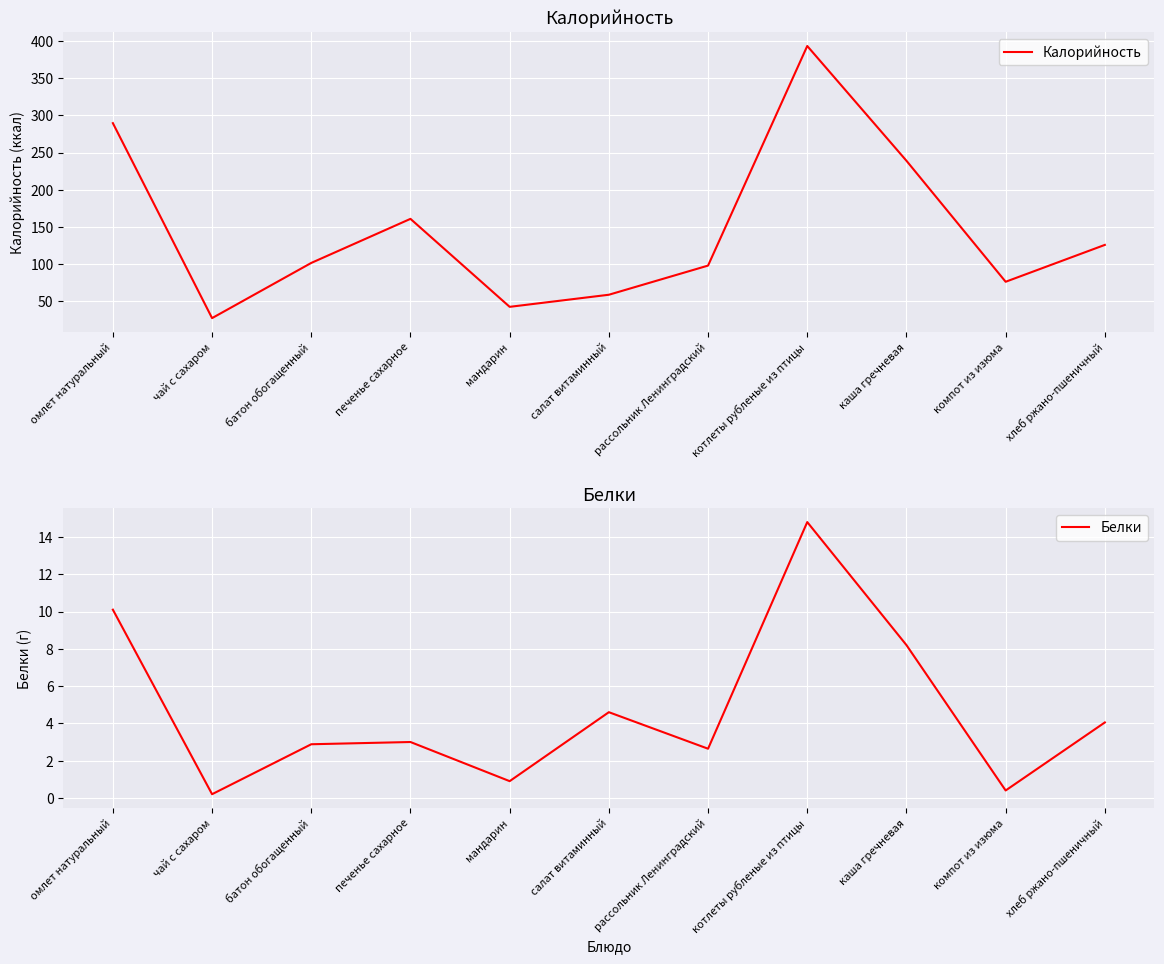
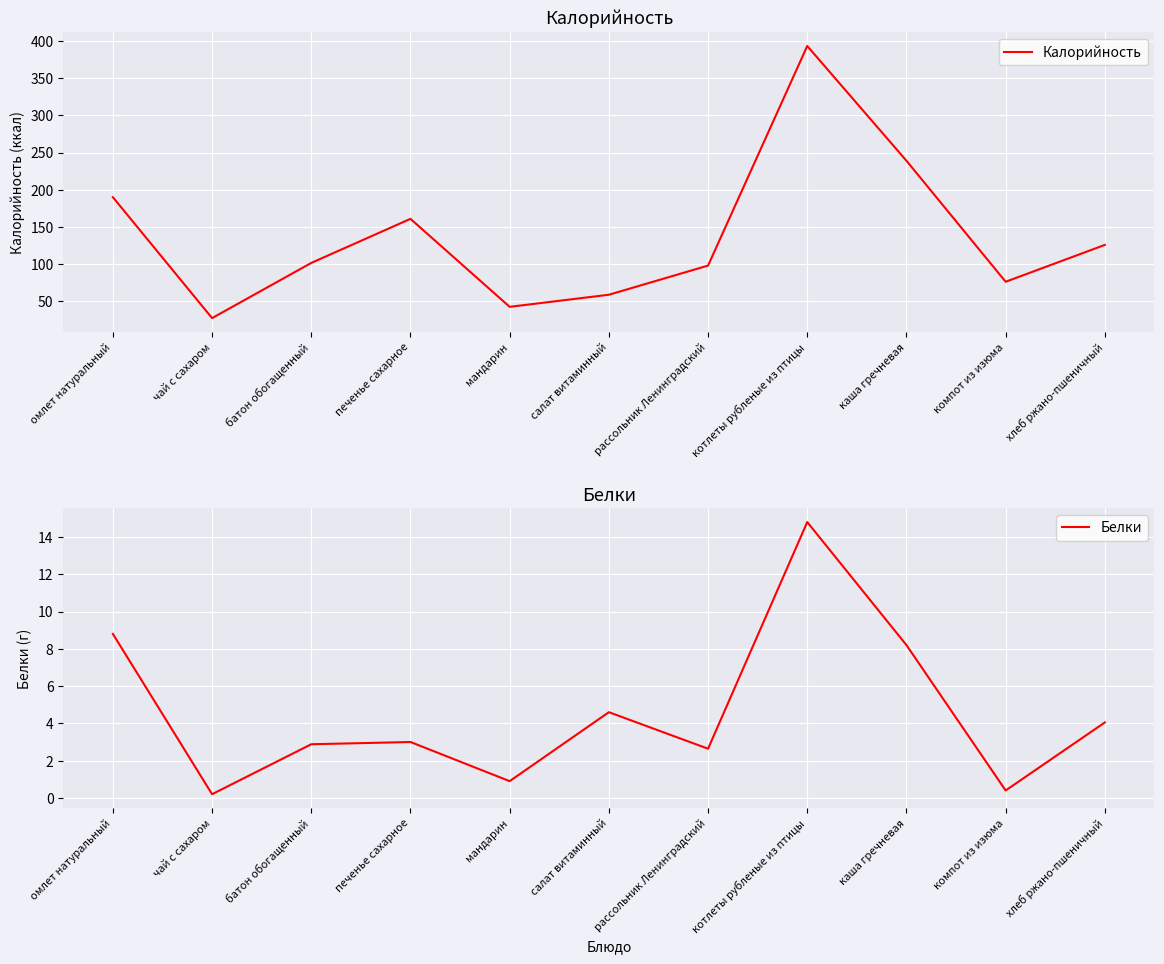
Калорийность, омлет натуральный: 290 -> 190
Белки, омлет натуральный: 10.1 -> 8.8
